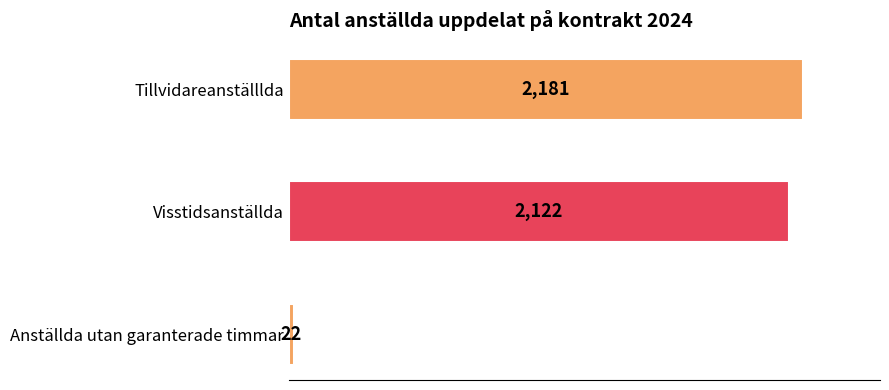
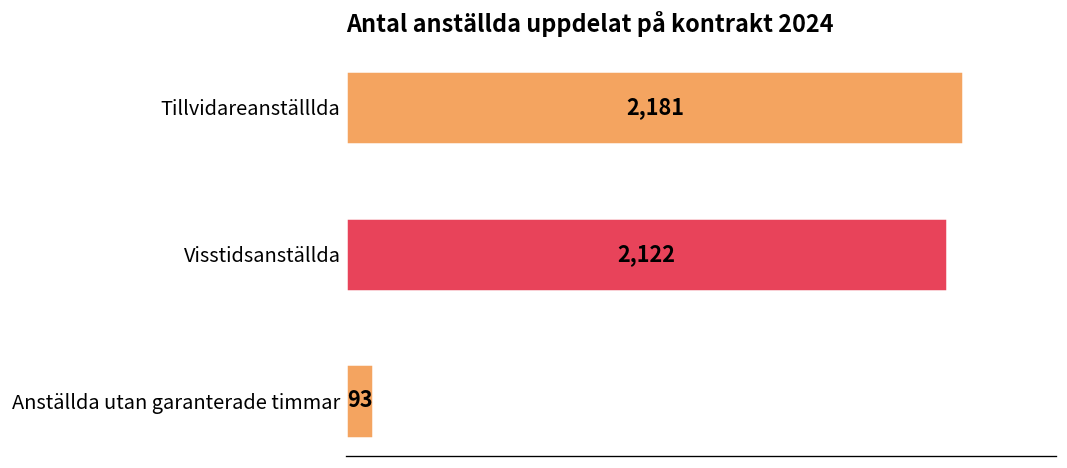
Anställda utan garanterade timmar: 22 -> 93
